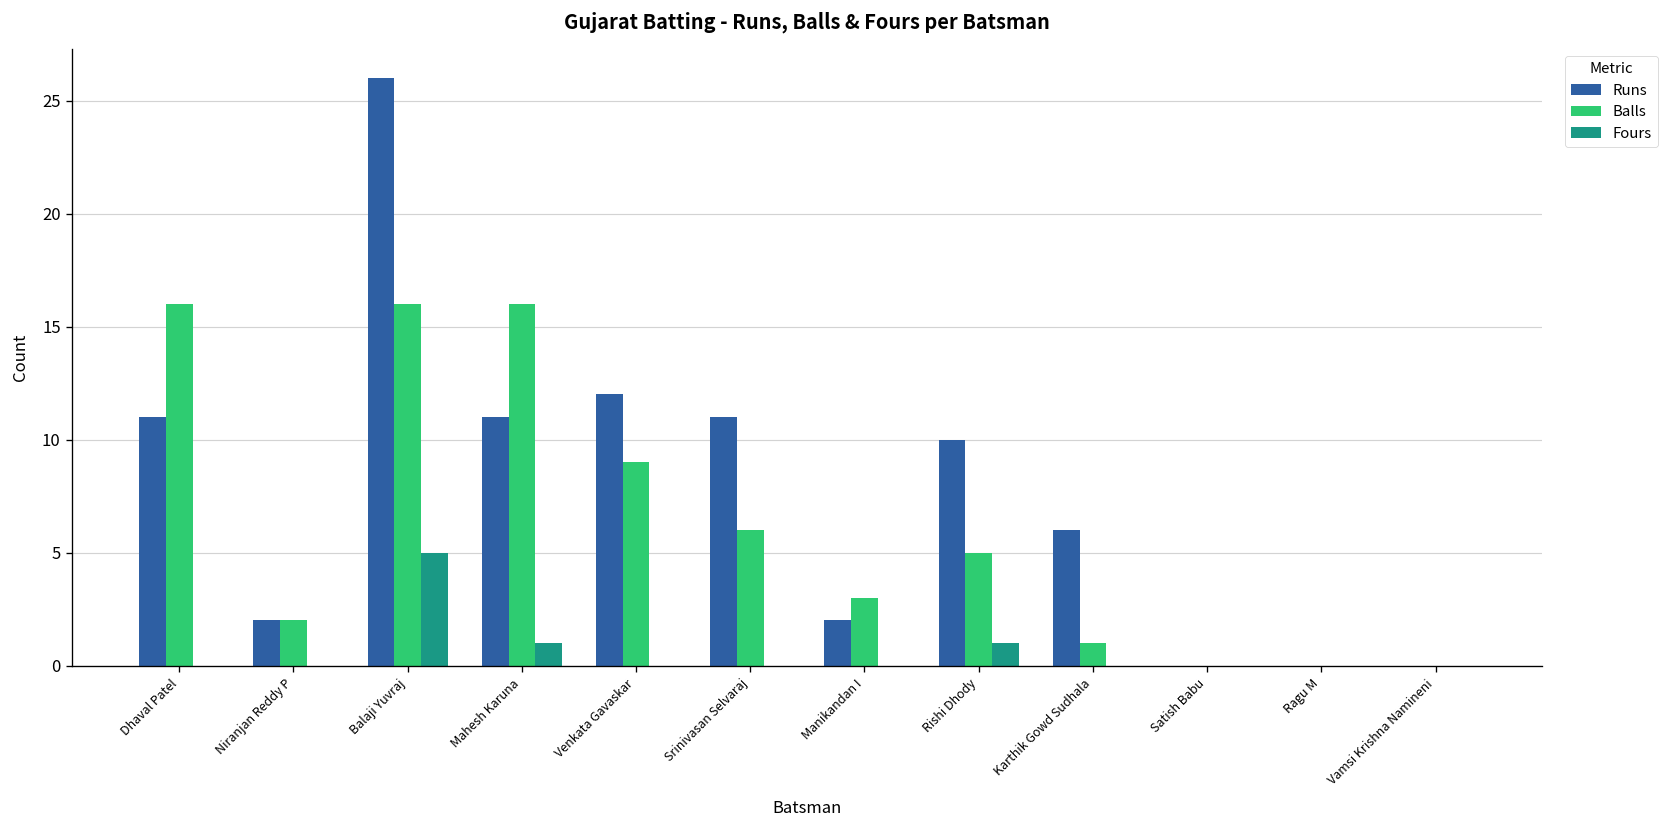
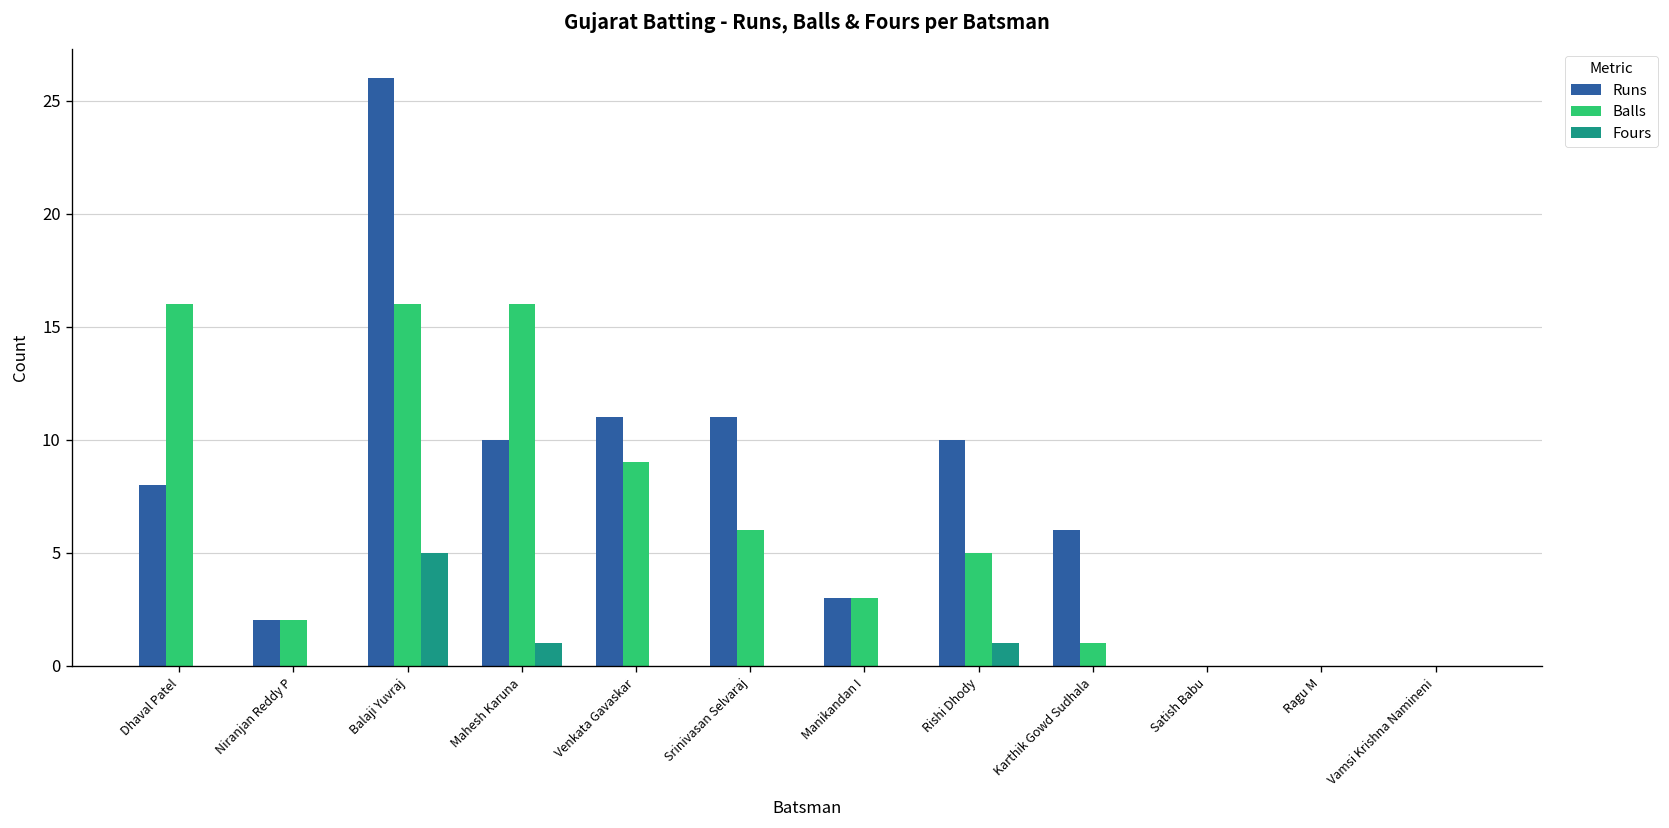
Runs, Dhaval Patel: 11 -> 8
Runs, Mahesh Karuna: 11 -> 10
Runs, Venkata Gavaskar: 12 -> 11
Runs, Manikandan I: 2 -> 3
